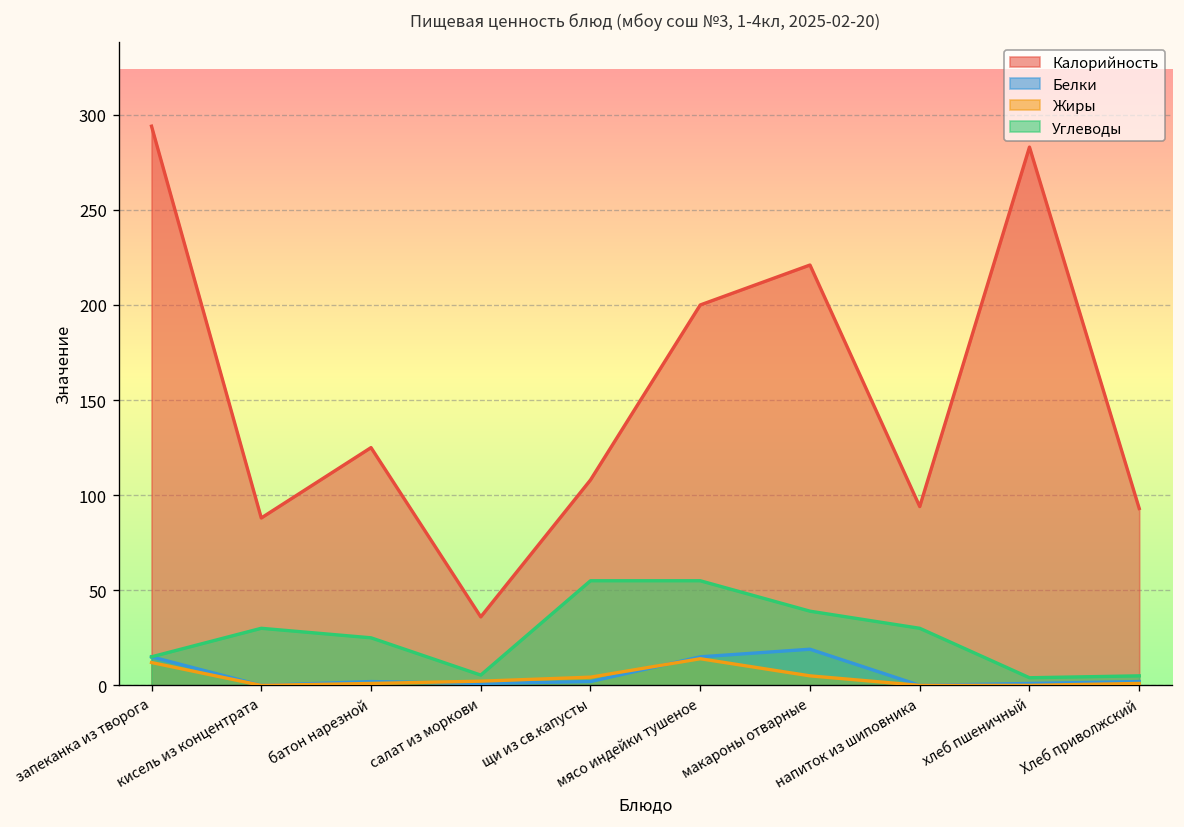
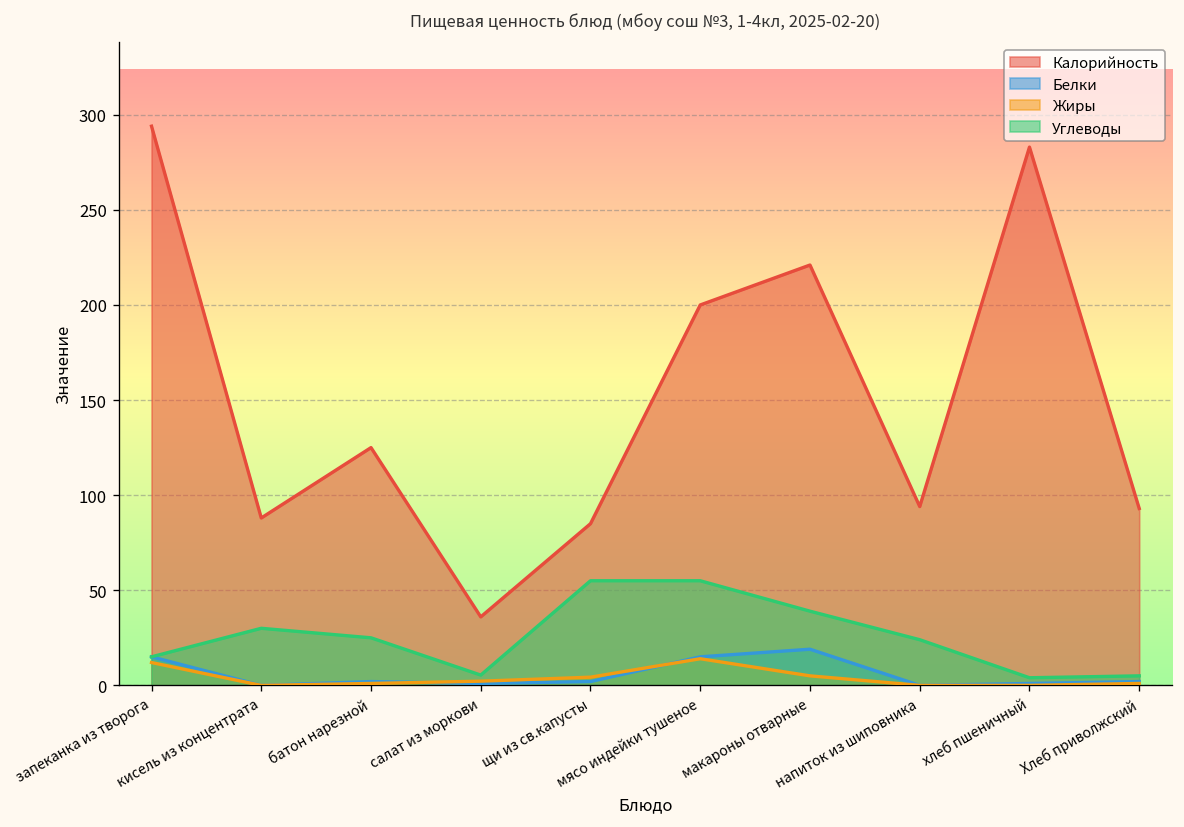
Калорийность, щи из св.капусты: 108 -> 85
Углеводы, напиток из шиповника: 30 -> 24
